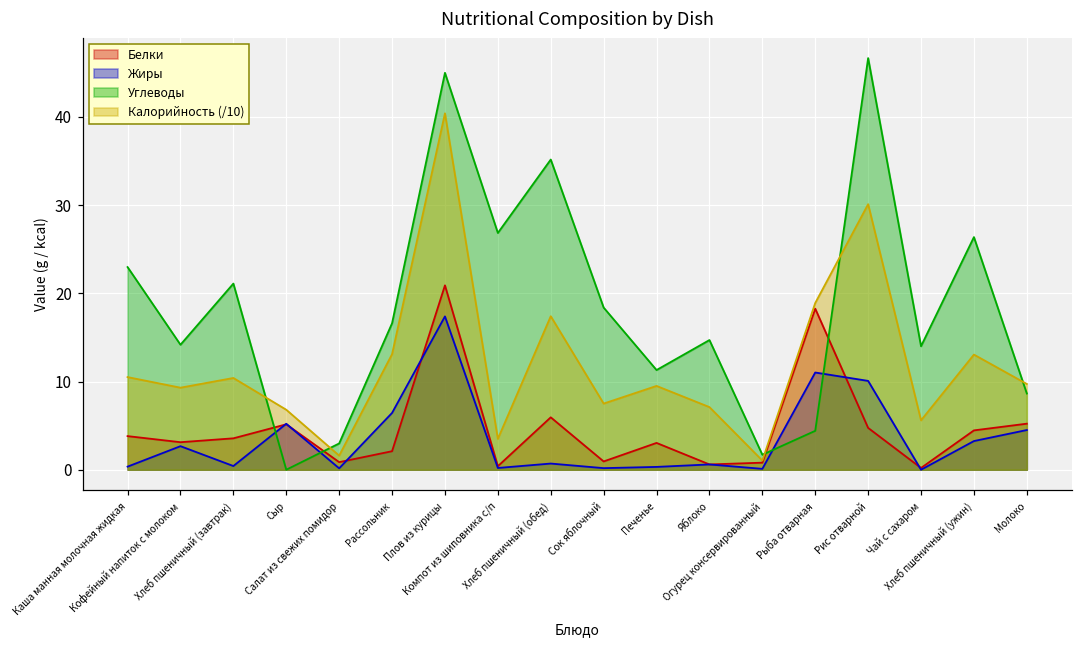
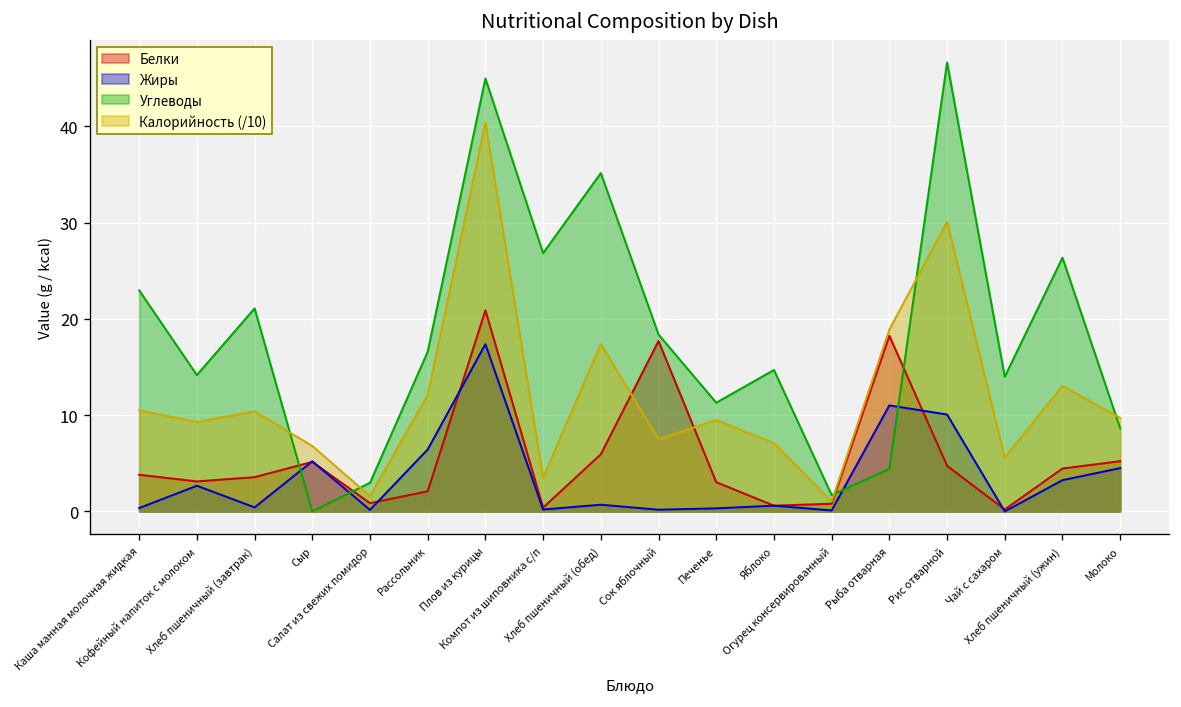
Калорийность (/10), Рассольник: 13 -> 12
Белки, Сок яблочный: 1 -> 18
